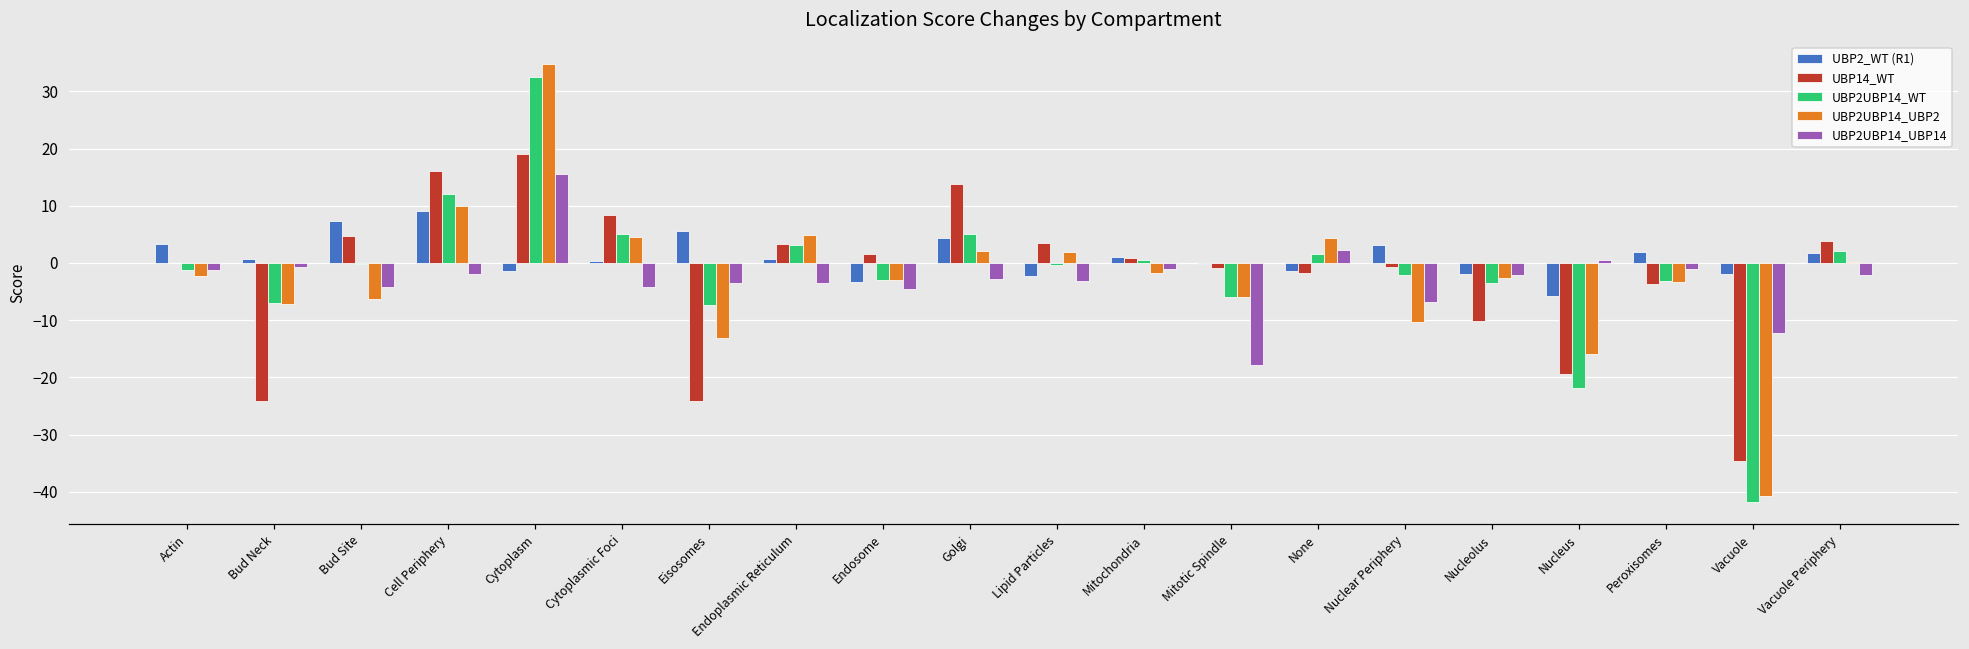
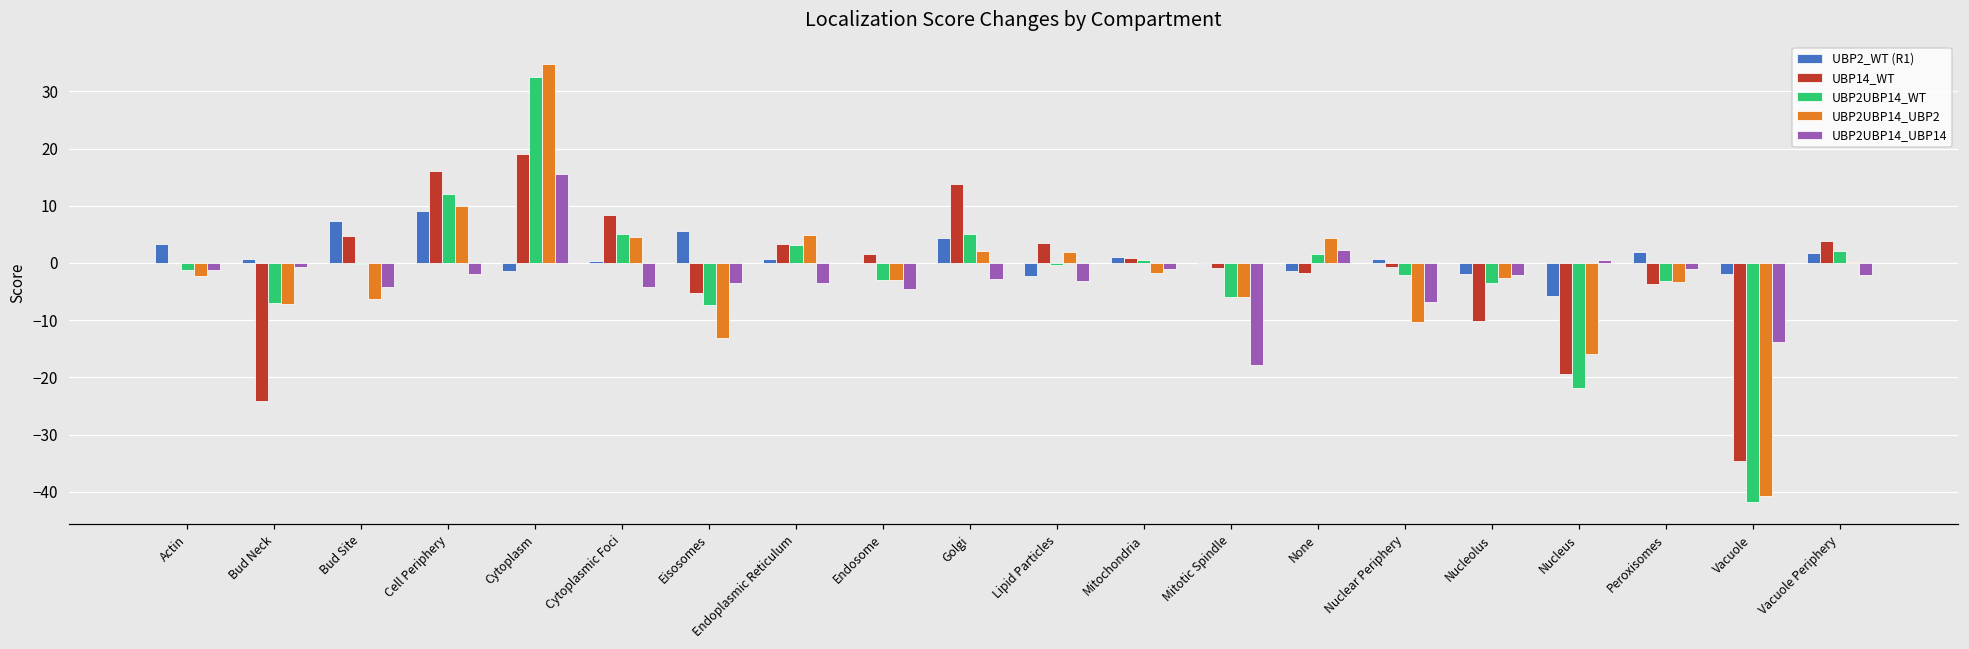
UBP14_WT, Eisosomes: -24 -> -5
UBP2_WT (R1), Endosome: -3 -> 0
UBP2_WT (R1), Nuclear Periphery: 3 -> 1
UBP2UBP14_UBP14, Vacuole: -12 -> -14
